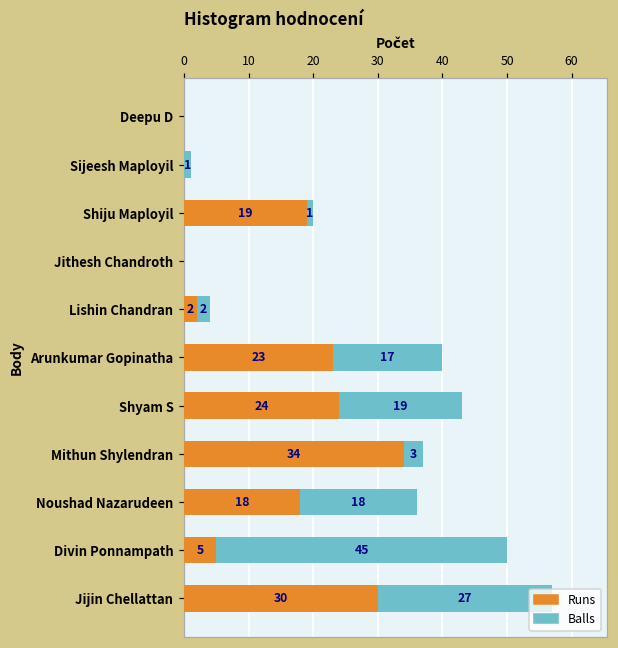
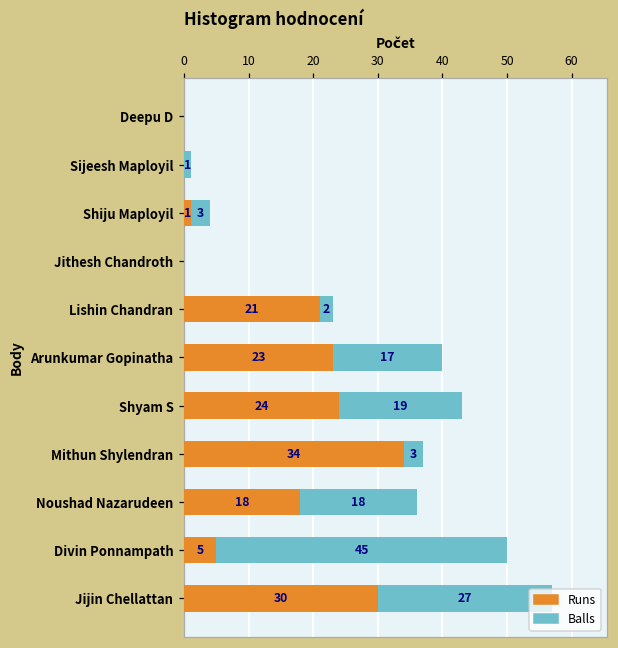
Runs, Shiju Maployil: 19 -> 1
Balls, Shiju Maployil: 1 -> 3
Runs, Lishin Chandran: 2 -> 21
